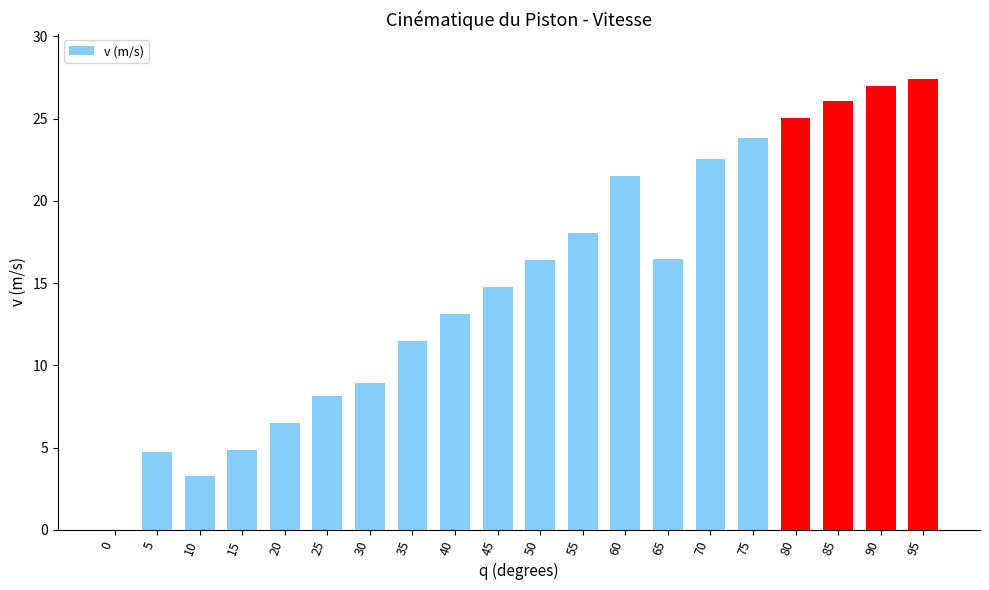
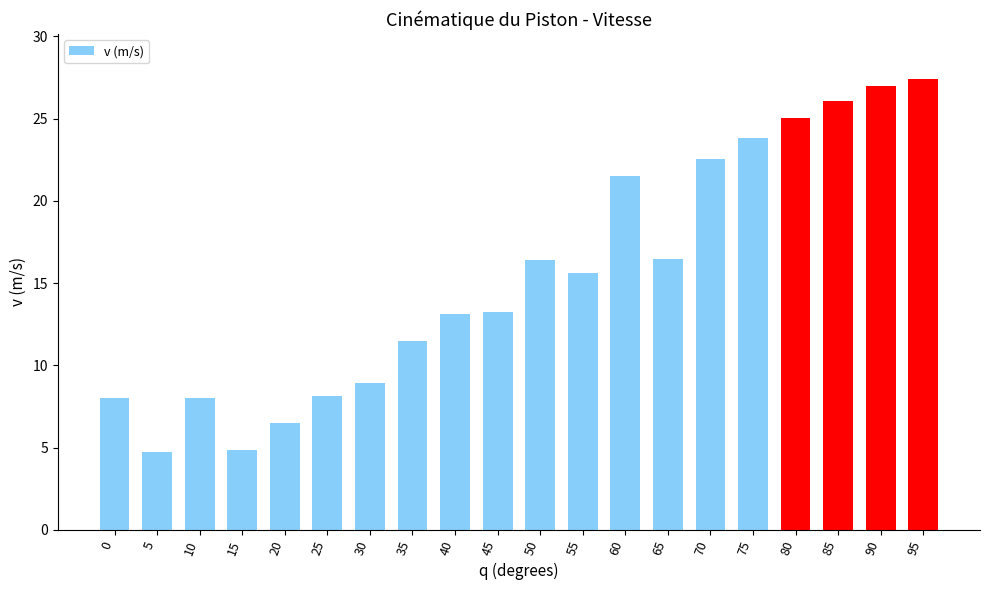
0: 0 -> 8
10: 3.3 -> 8.0
45: 14.8 -> 13.3
55: 18.0 -> 15.6
